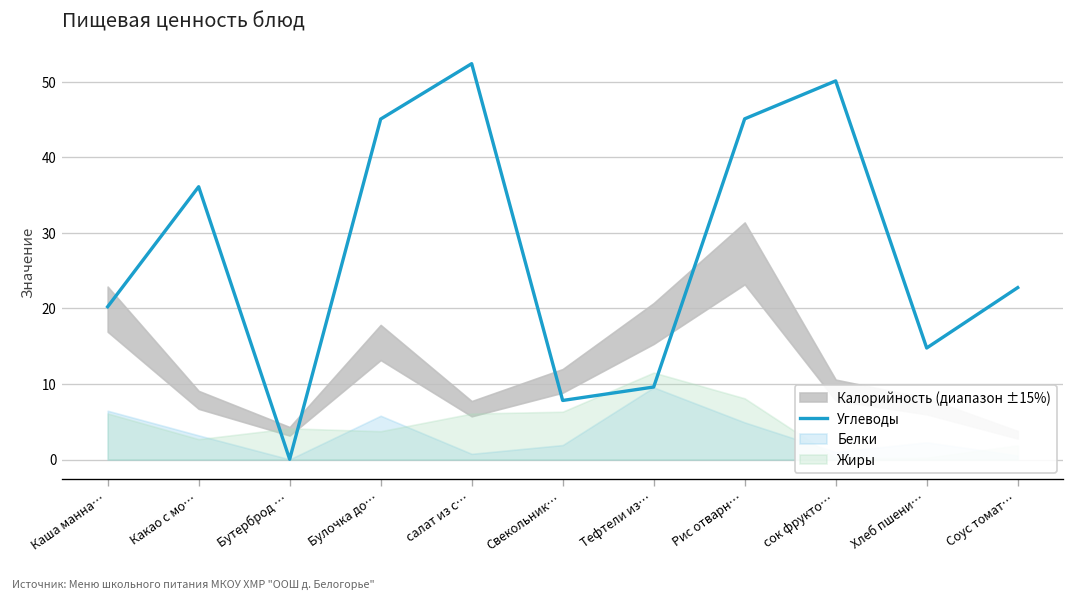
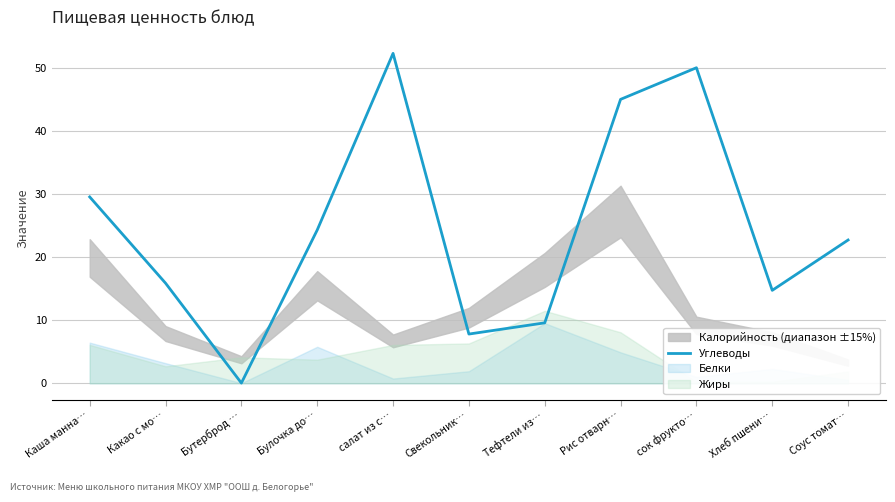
Углеводы, Каша манна…: 20 -> 30
Углеводы, Какао с мо…: 36 -> 16
Углеводы, Булочка до…: 45 -> 24
